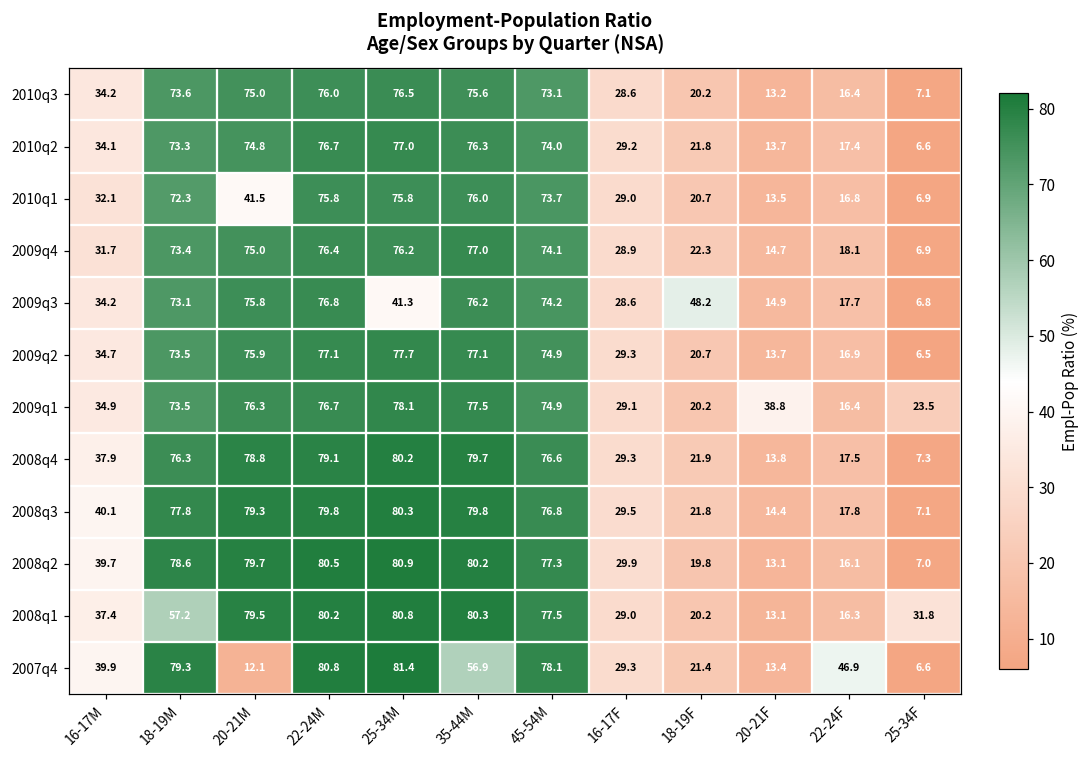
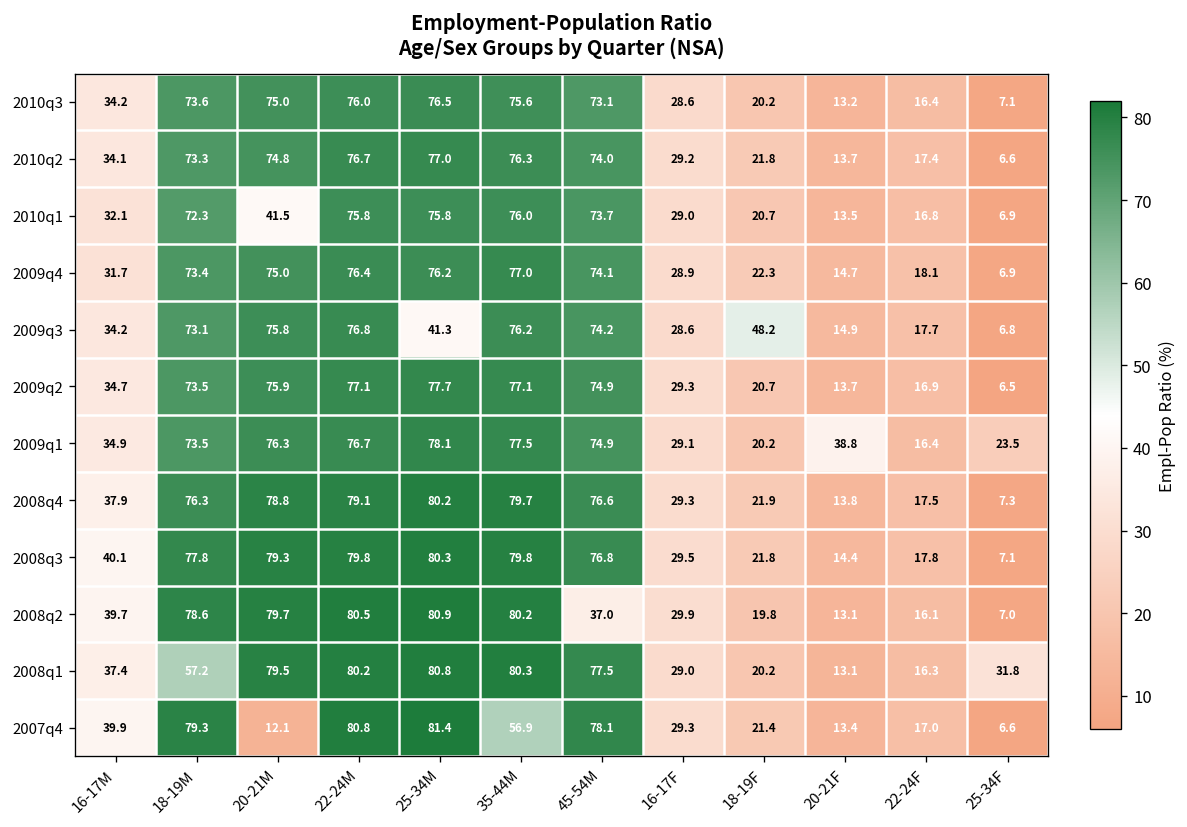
2008q2, 45-54M: 77.3 -> 37.0
2007q4, 22-24F: 46.9 -> 17.0
